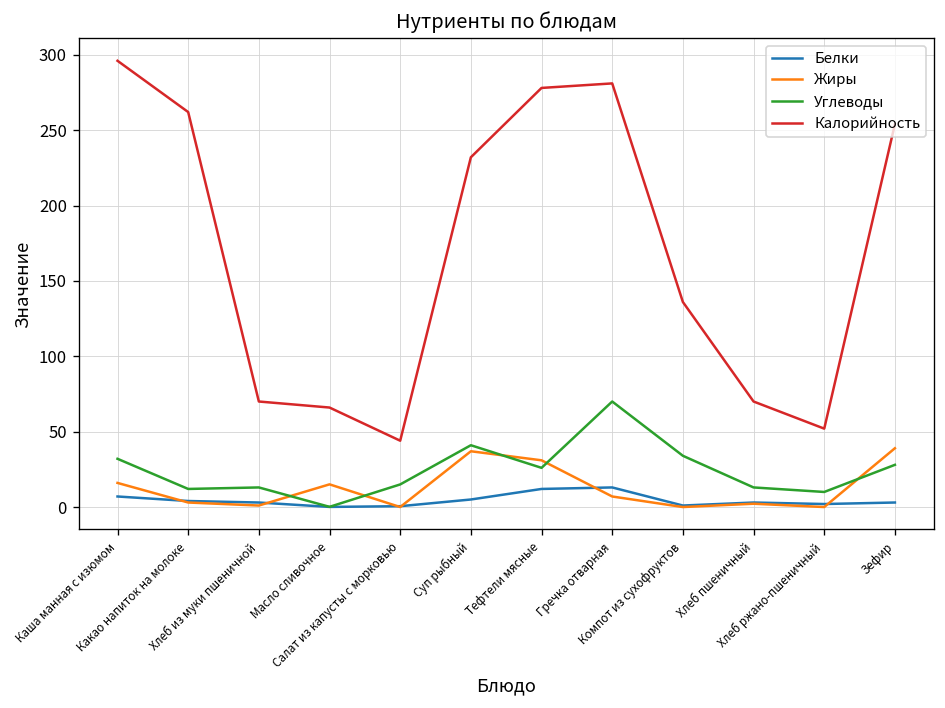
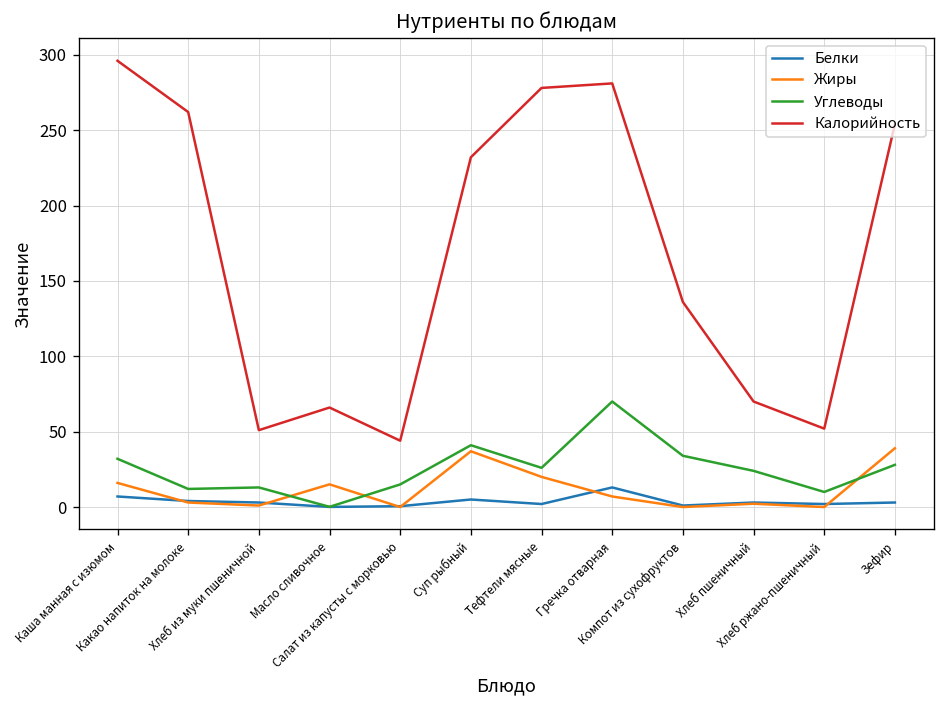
Калорийность, Хлеб из муки пшеничной: 70 -> 51
Белки, Тефтели мясные: 12 -> 2
Жиры, Тефтели мясные: 31 -> 20
Углеводы, Хлеб пшеничный: 13 -> 24
